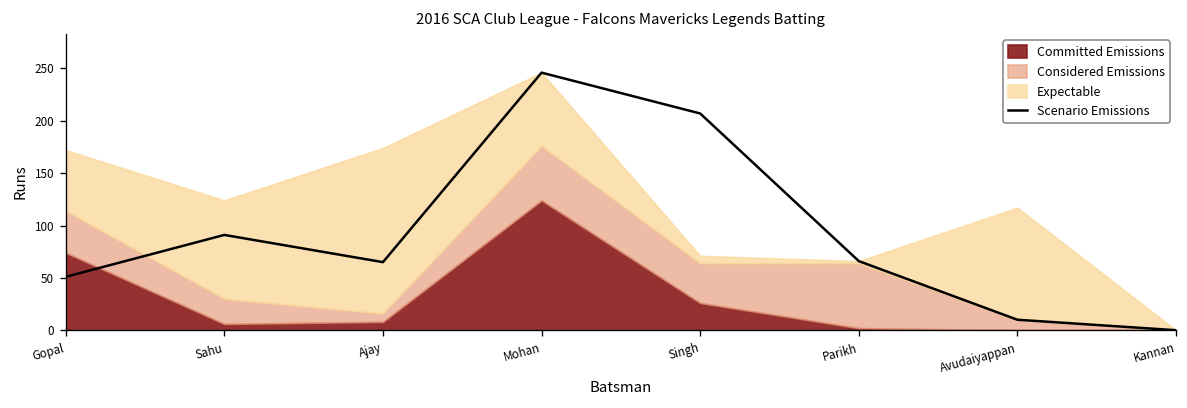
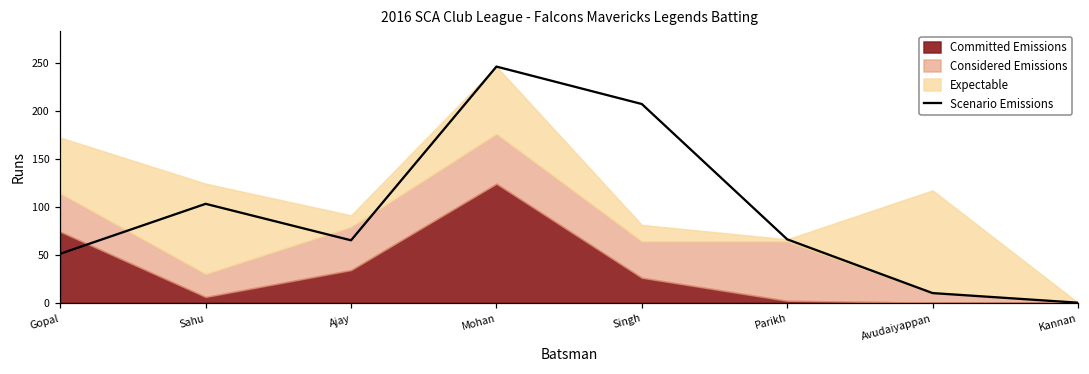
Scenario Emissions, Sahu: 90 -> 100
Committed Emissions, Ajay: 10 -> 30
Considered Emissions, Ajay: 10 -> 50
Expectable, Ajay: 160 -> 10
Expectable, Singh: 10 -> 20
